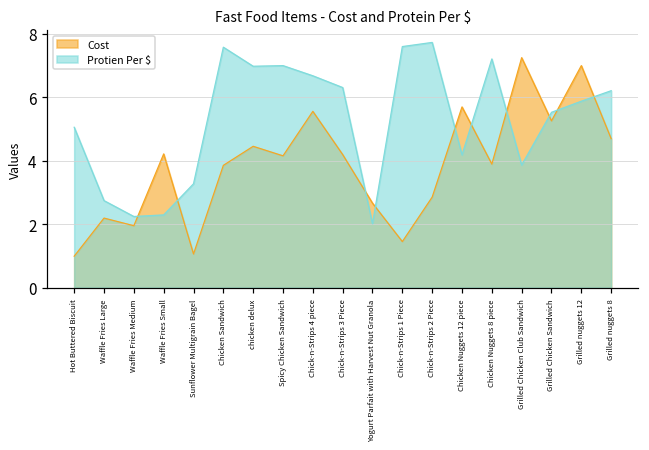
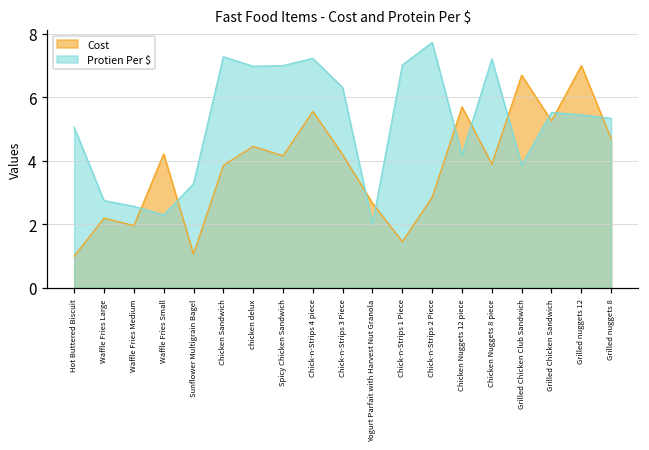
Protien Per $, Waffle Fries Medium: 2.2 -> 2.6
Protien Per $, Chicken Sandwich: 7.6 -> 7.3
Protien Per $, Chick-n-Strips 4 piece: 6.7 -> 7.2
Protien Per $, Chick-n-Strips 1 Piece: 7.6 -> 7.0
Cost, Grilled Chicken Club Sandwich: 7.2 -> 6.7
Protien Per $, Grilled nuggets 12: 5.9 -> 5.4
Protien Per $, Grilled nuggets 8: 6.2 -> 5.3
